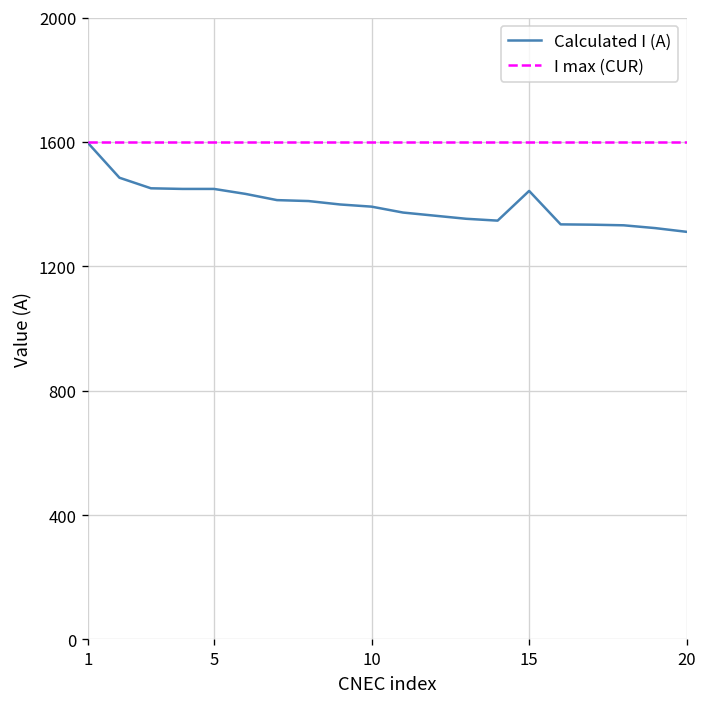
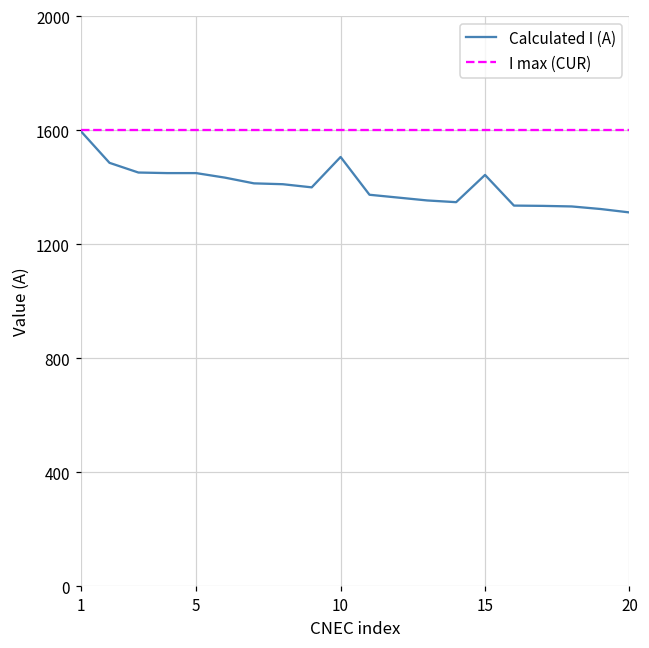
Calculated I (A), 10: 1390 -> 1510
